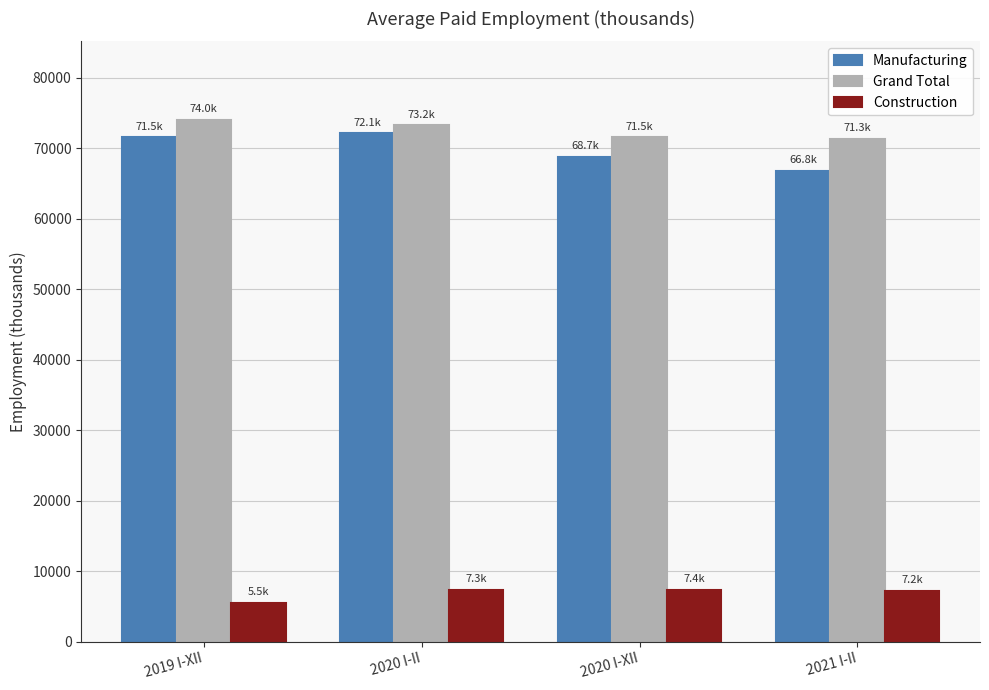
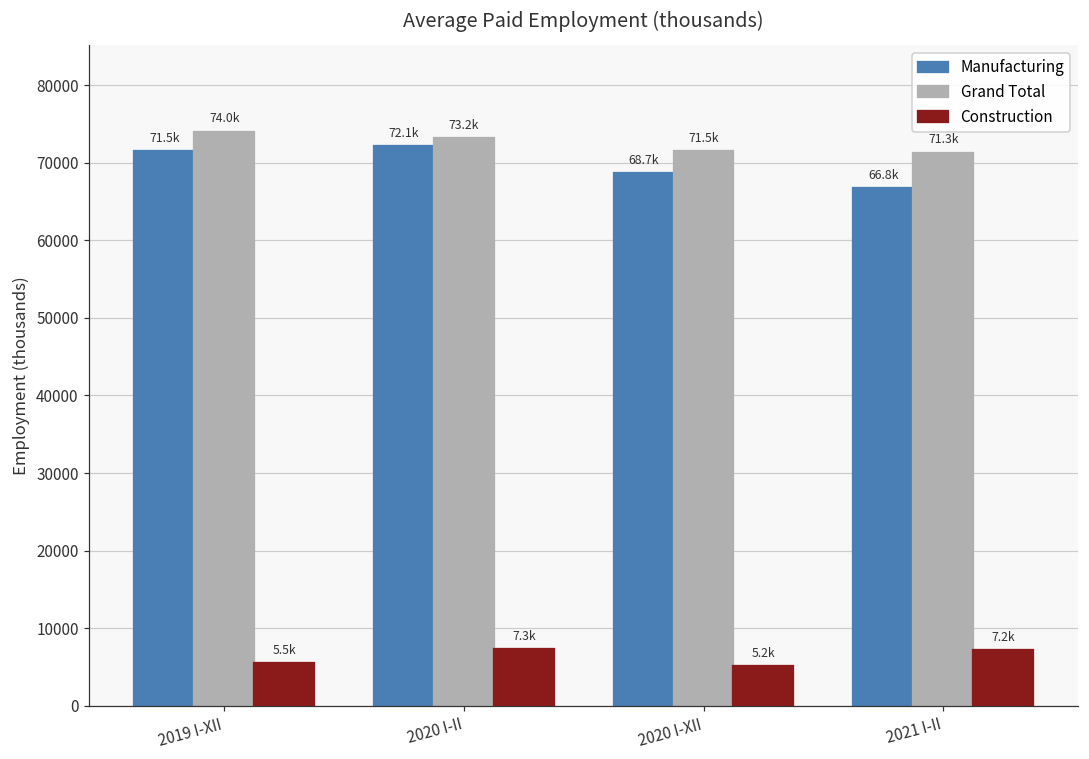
Construction, 2020 I-XII: 7.4k -> 5.2k
